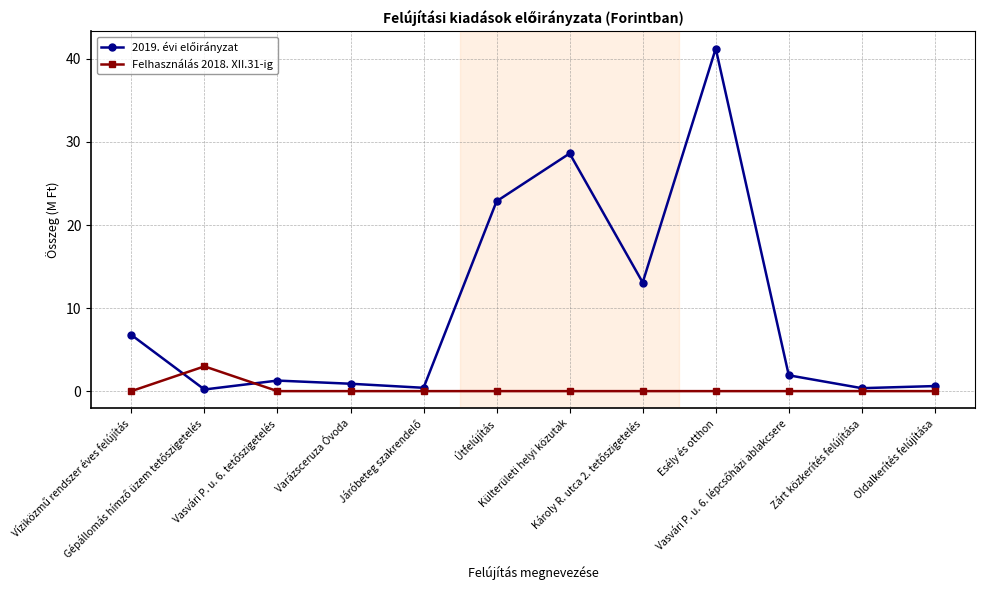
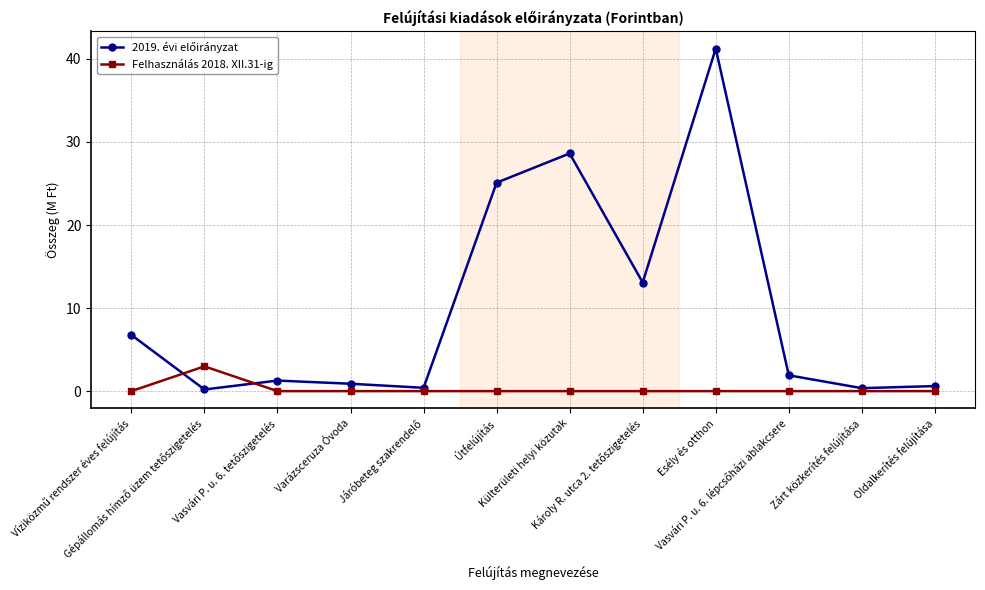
2019. évi előirányzat, Útfelújítás: 23 -> 25
